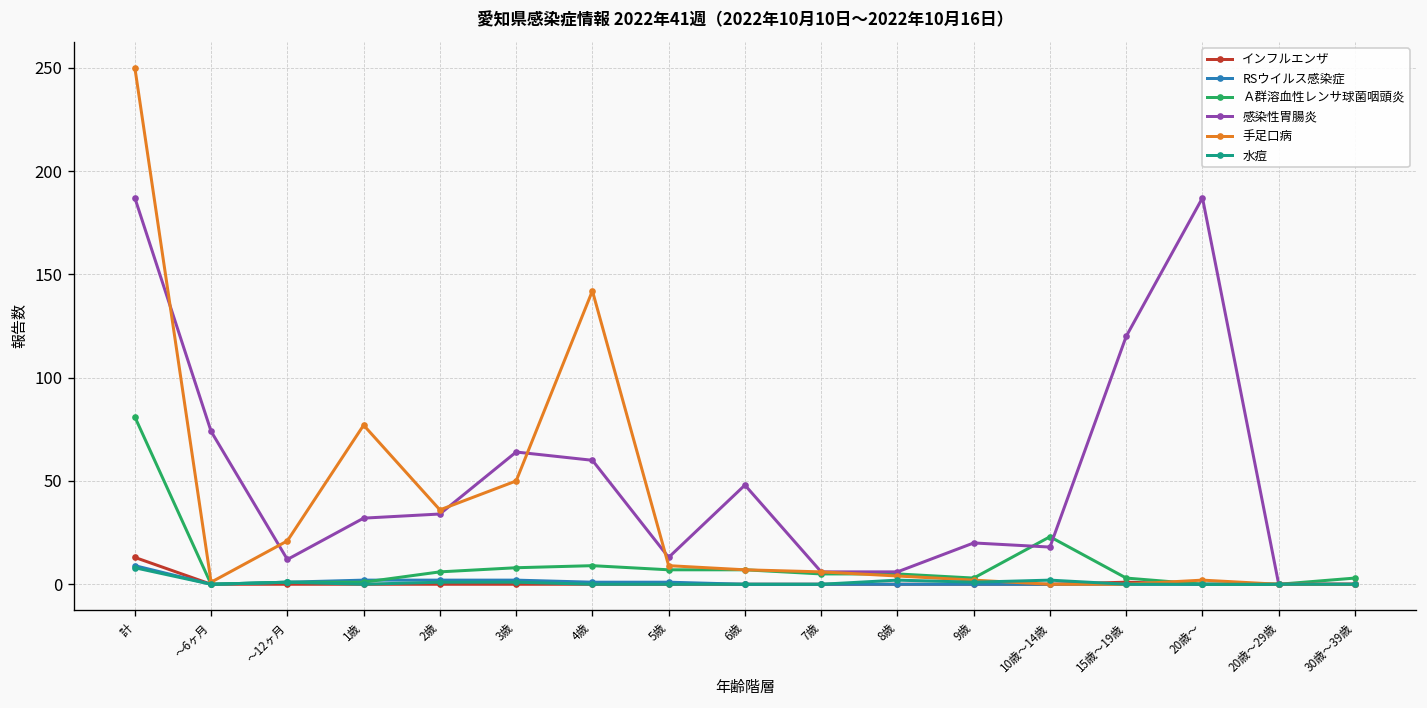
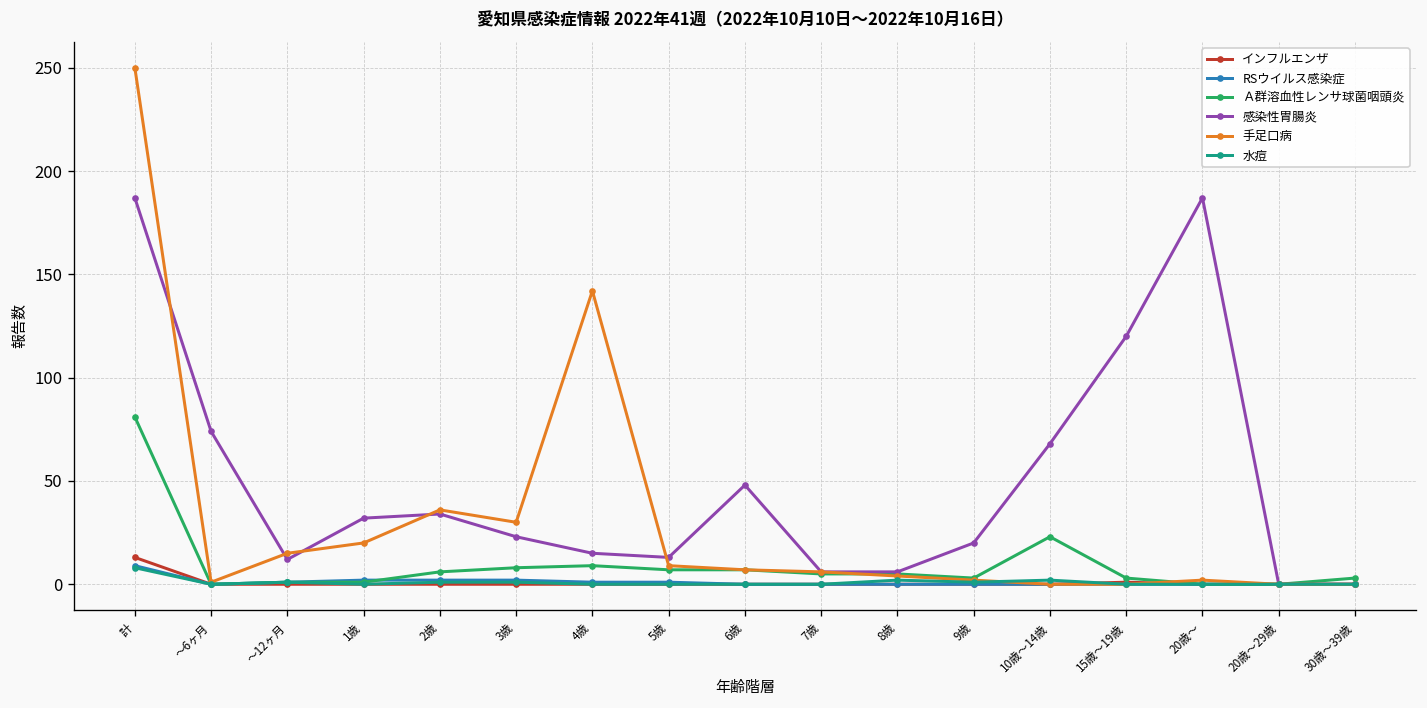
手足口病, ～12ヶ月: 21 -> 15
手足口病, 1歳: 77 -> 20
感染性胃腸炎, 3歳: 64 -> 23
手足口病, 3歳: 50 -> 30
感染性胃腸炎, 4歳: 60 -> 15
感染性胃腸炎, 10歳～14歳: 18 -> 68
